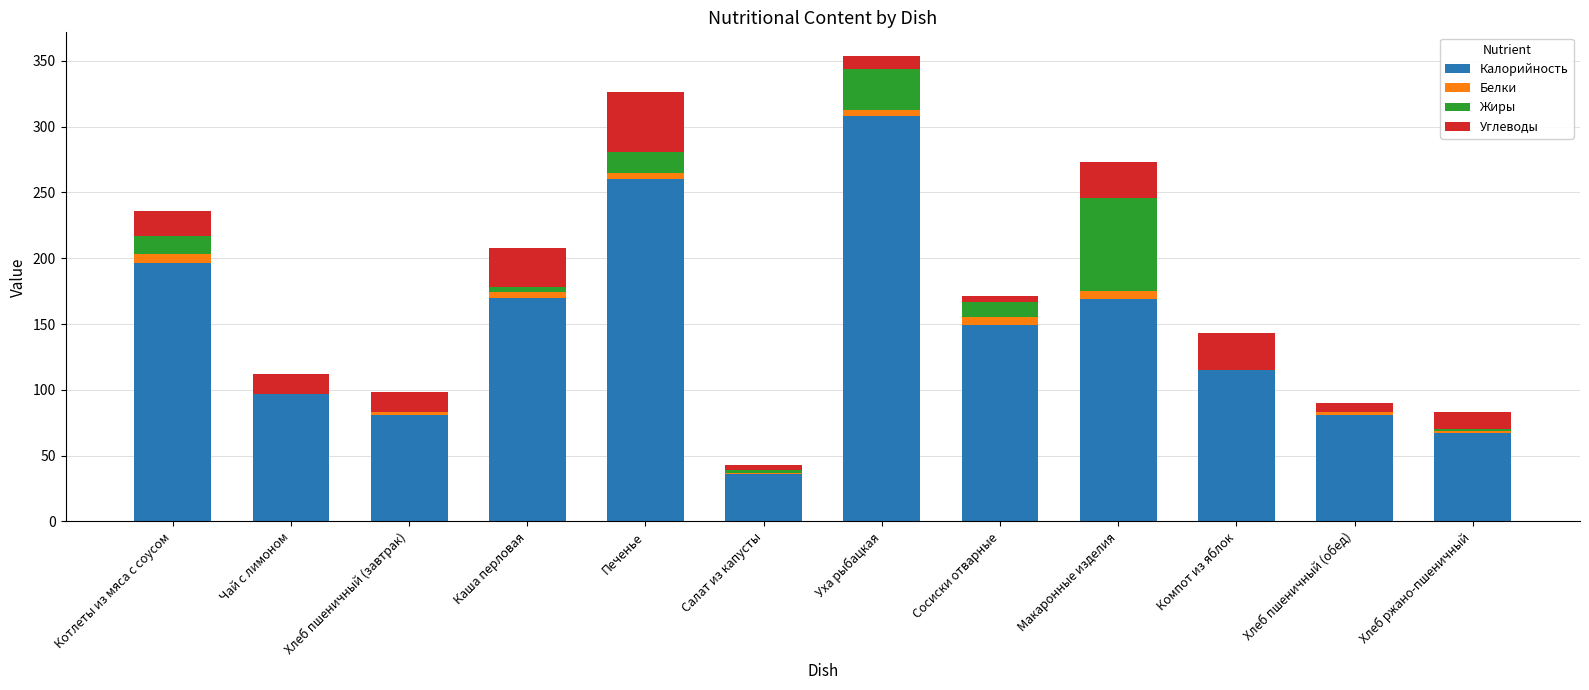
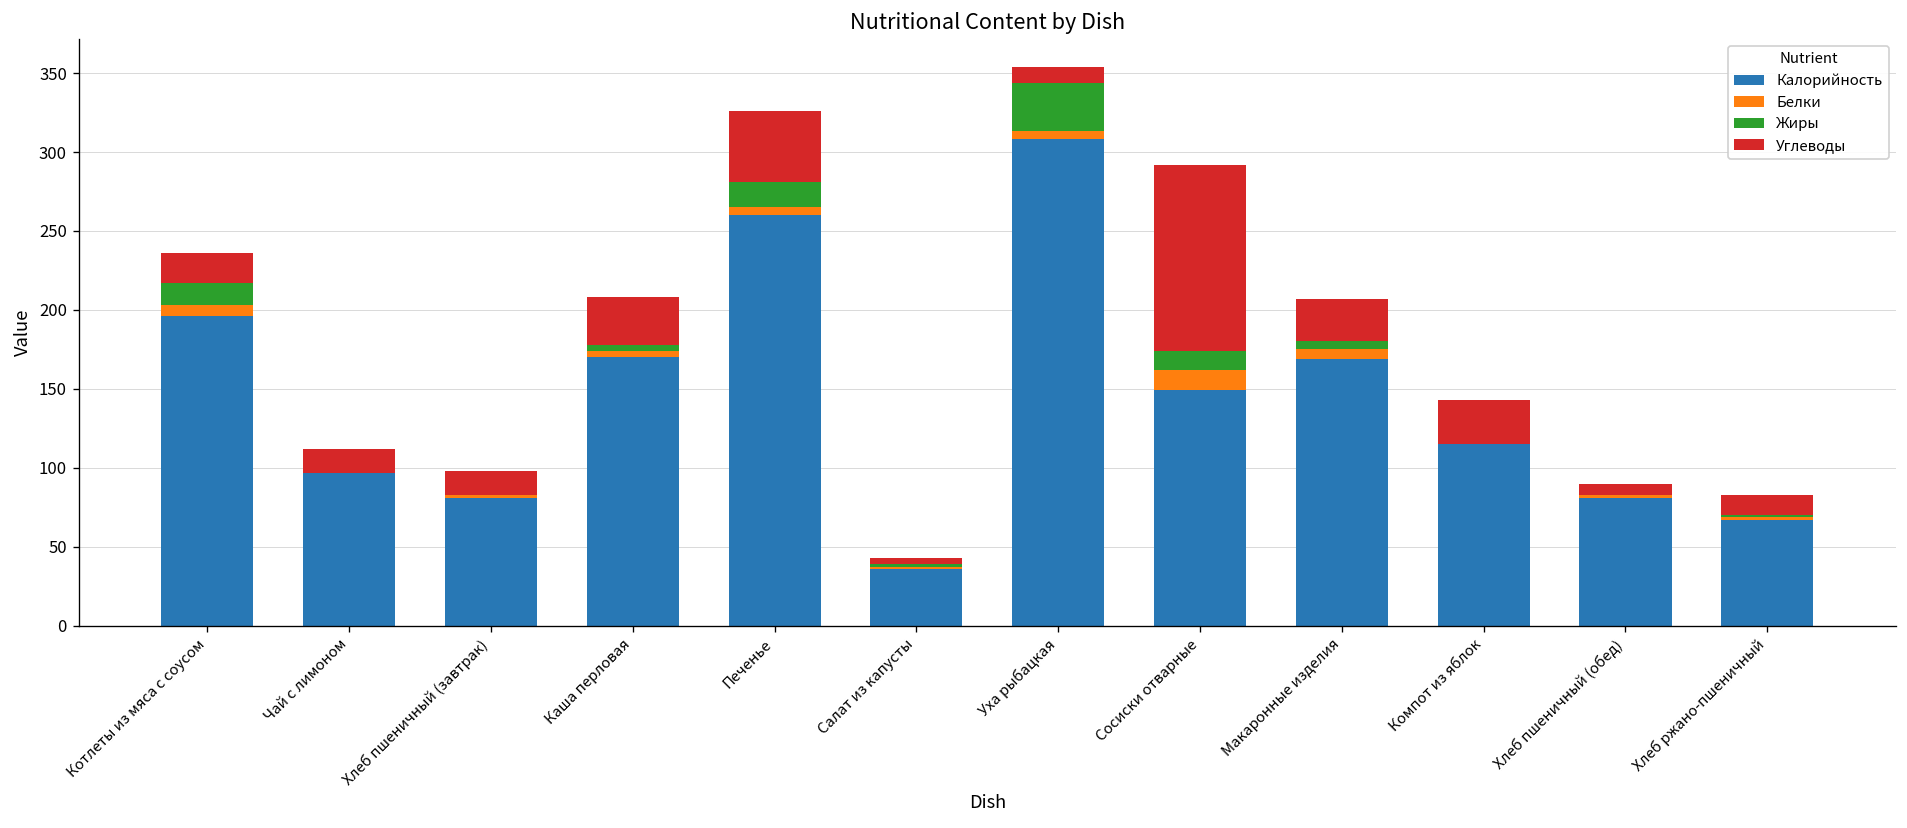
Белки, Сосиски отварные: 6 -> 13
Углеводы, Сосиски отварные: 4 -> 118
Жиры, Макаронные изделия: 71 -> 5
